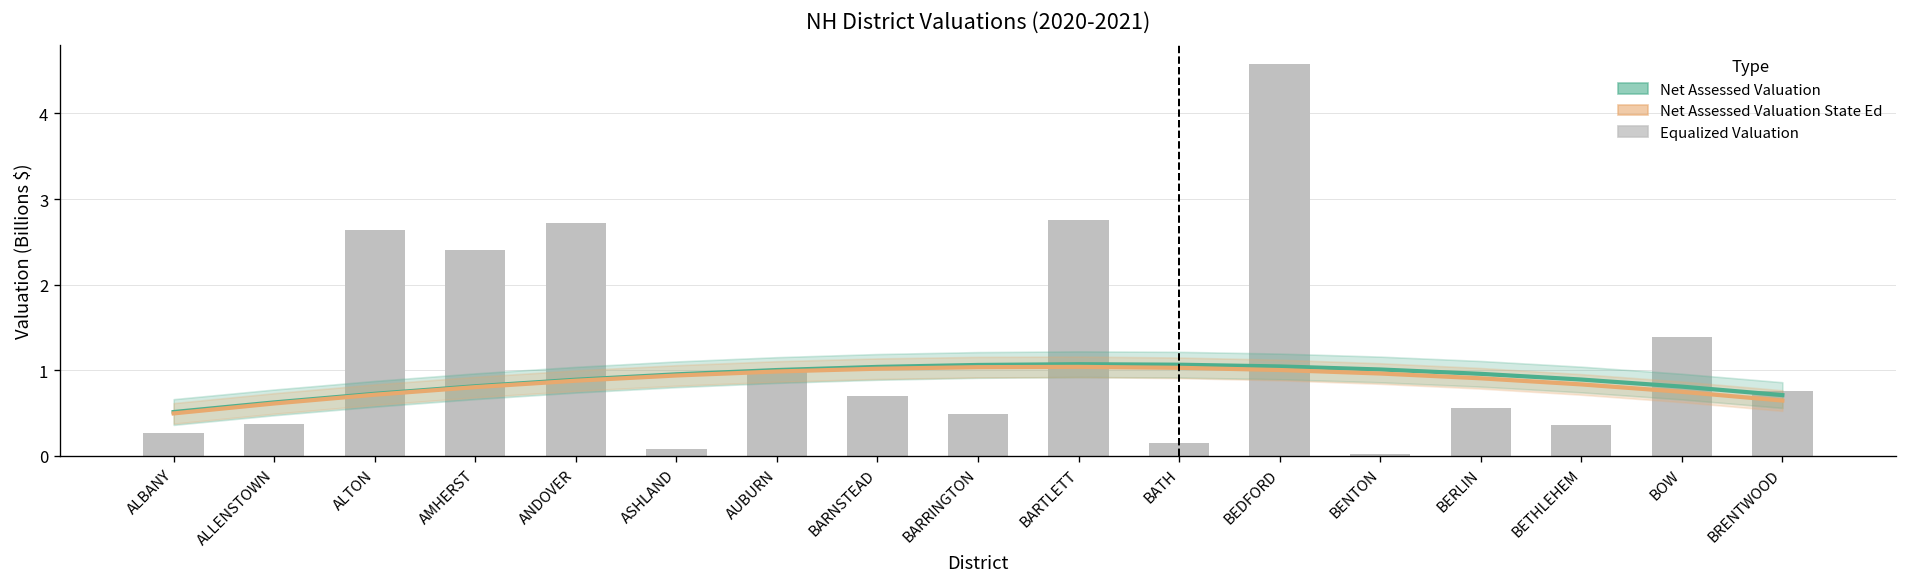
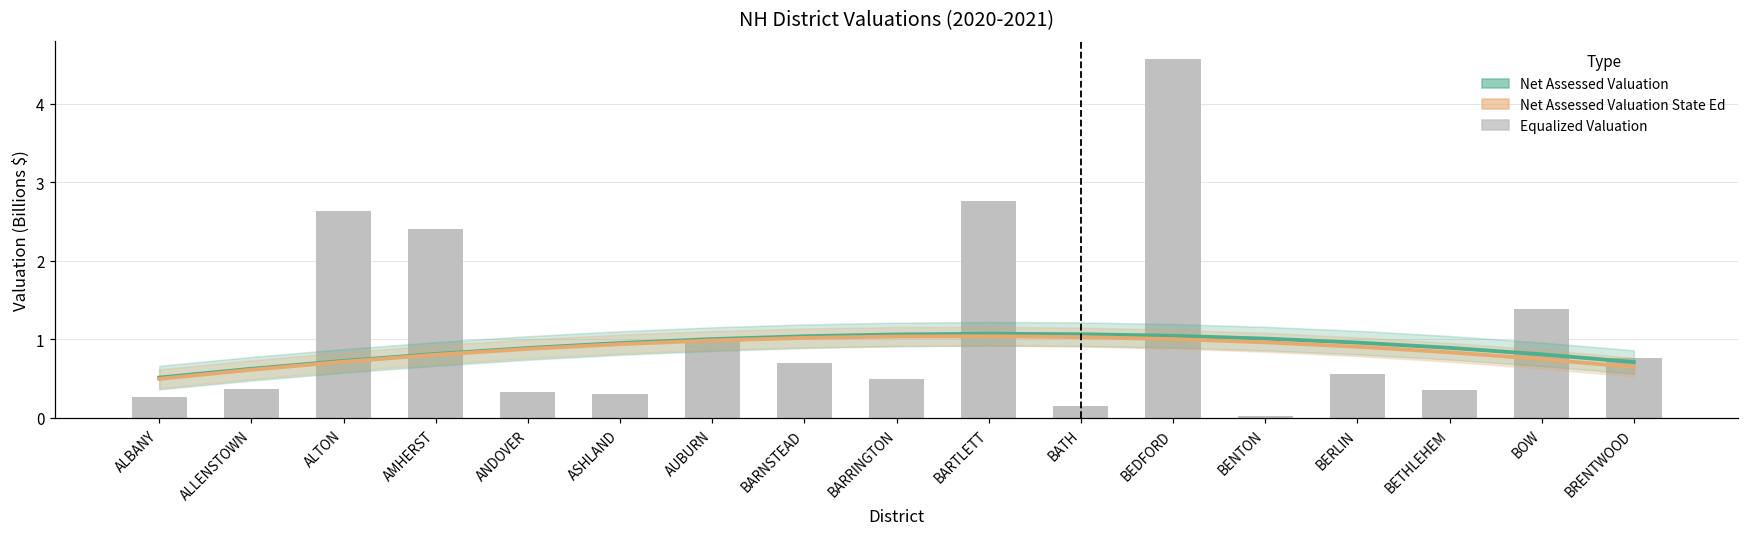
Equalized Valuation, ANDOVER: 2.7 -> 0.3
Equalized Valuation, ASHLAND: 0.1 -> 0.3
